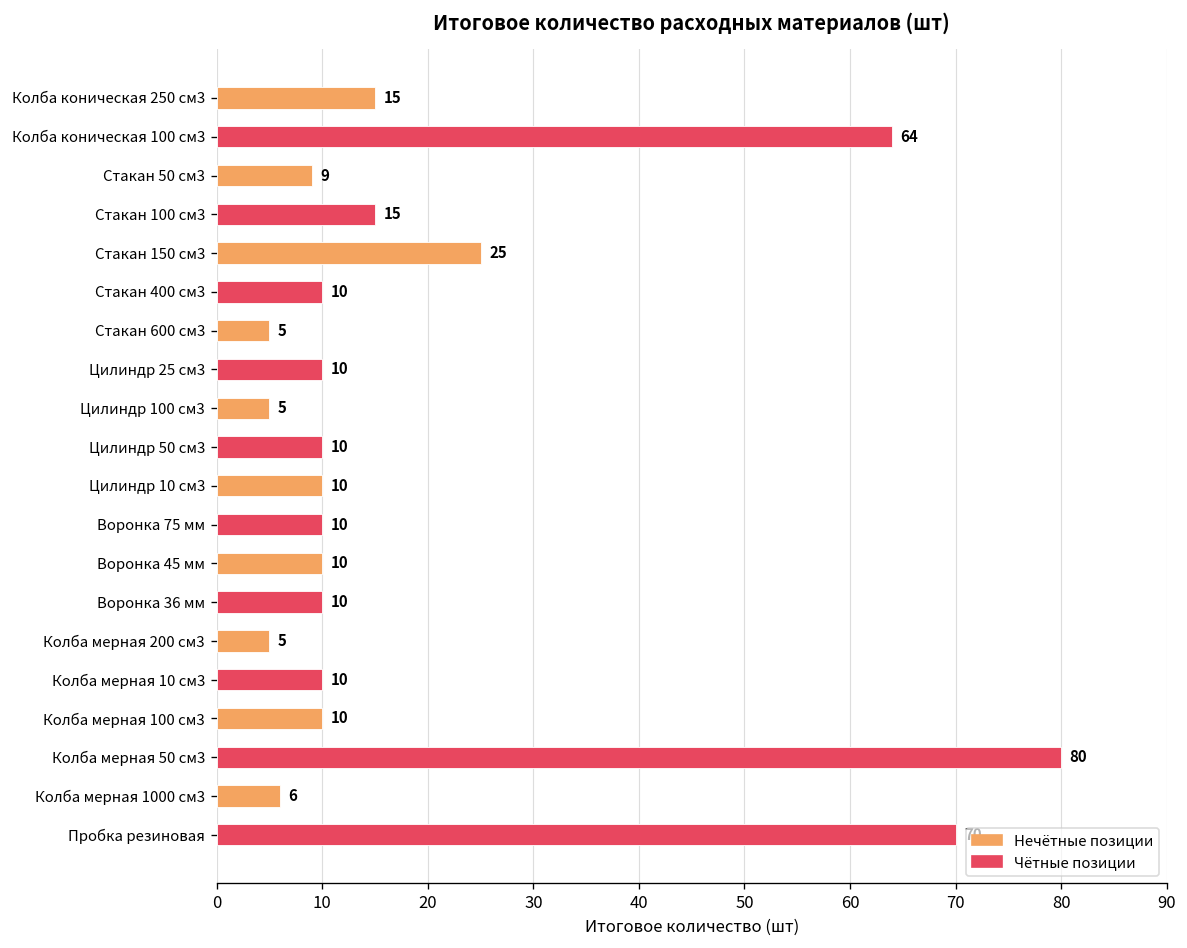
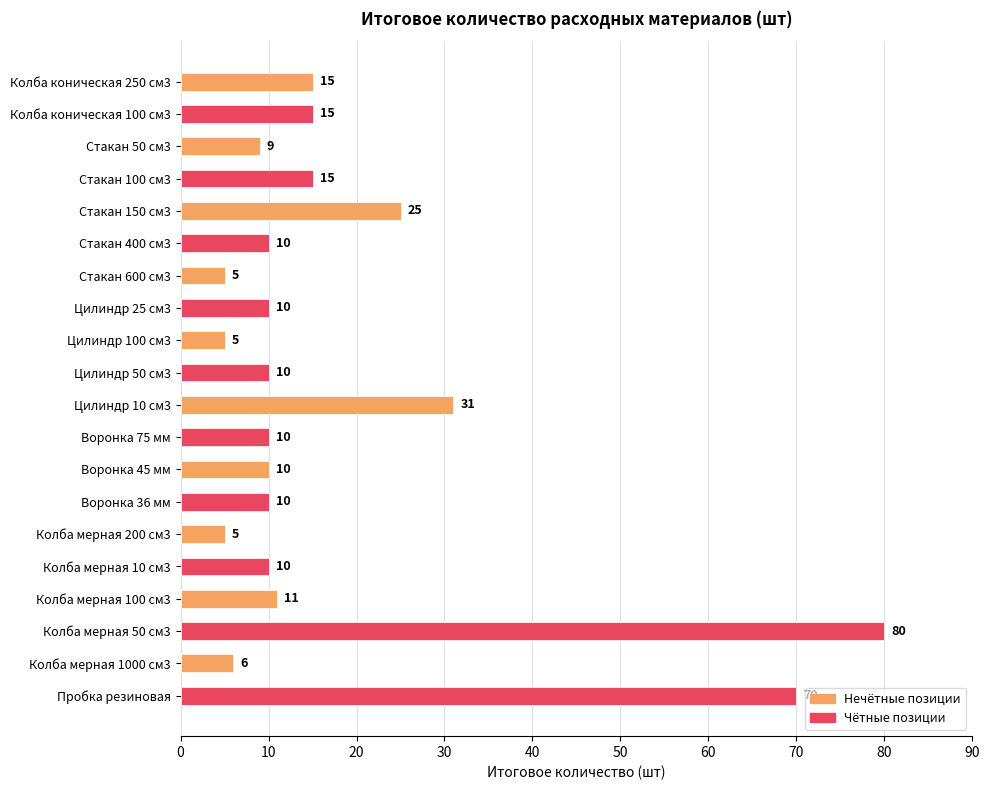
Колба коническая 100 см3: 64 -> 15
Цилиндр 10 см3: 10 -> 31
Колба мерная 100 см3: 10 -> 11
